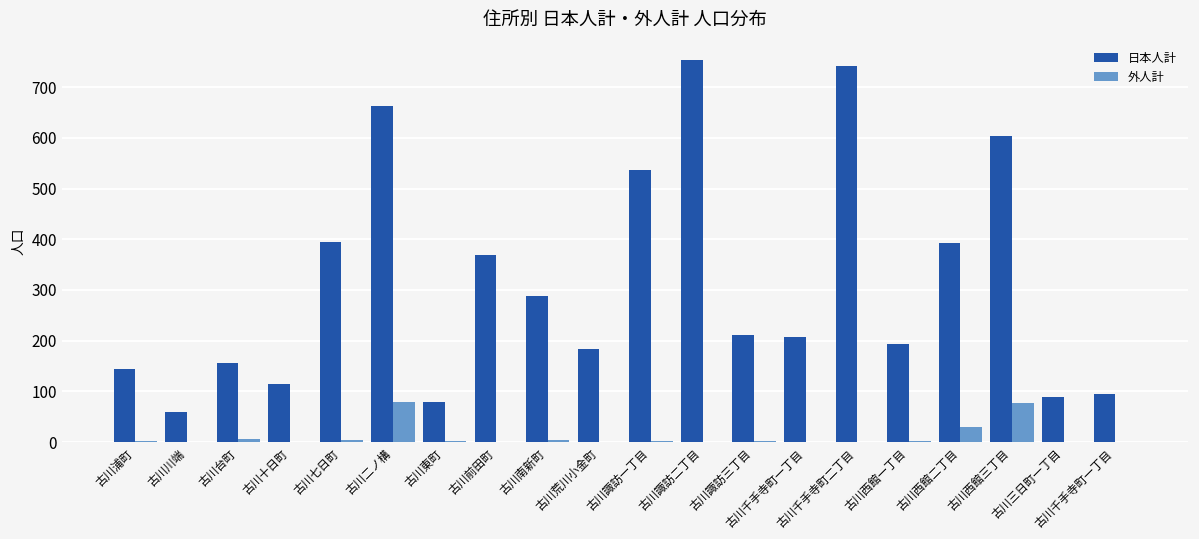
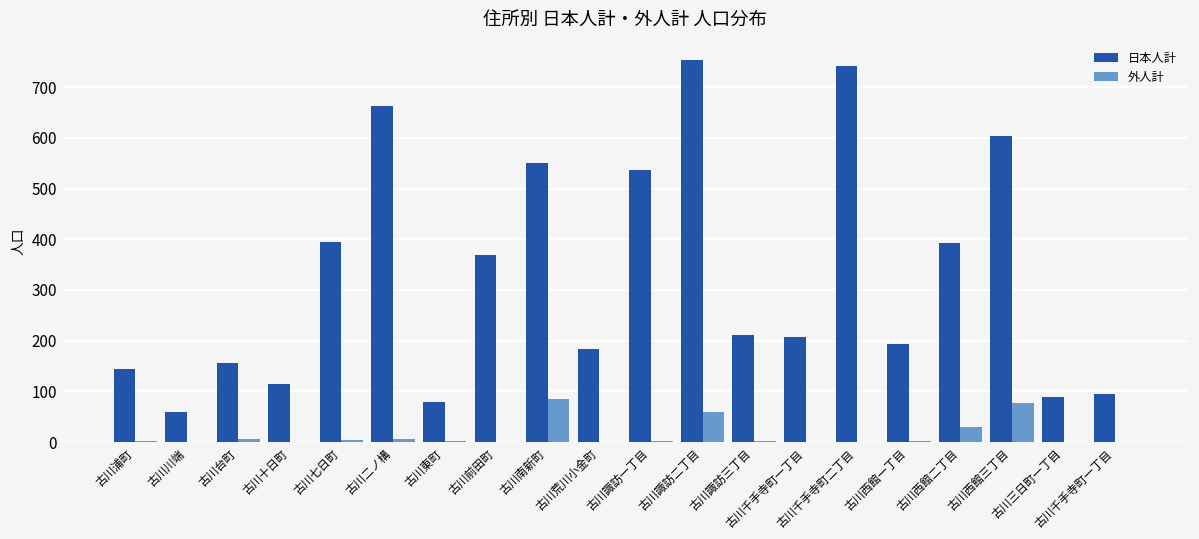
外人計, 古川二ノ構: 80 -> 10
日本人計, 古川南新町: 290 -> 550
外人計, 古川南新町: 0 -> 90
外人計, 古川諏訪二丁目: 0 -> 60
